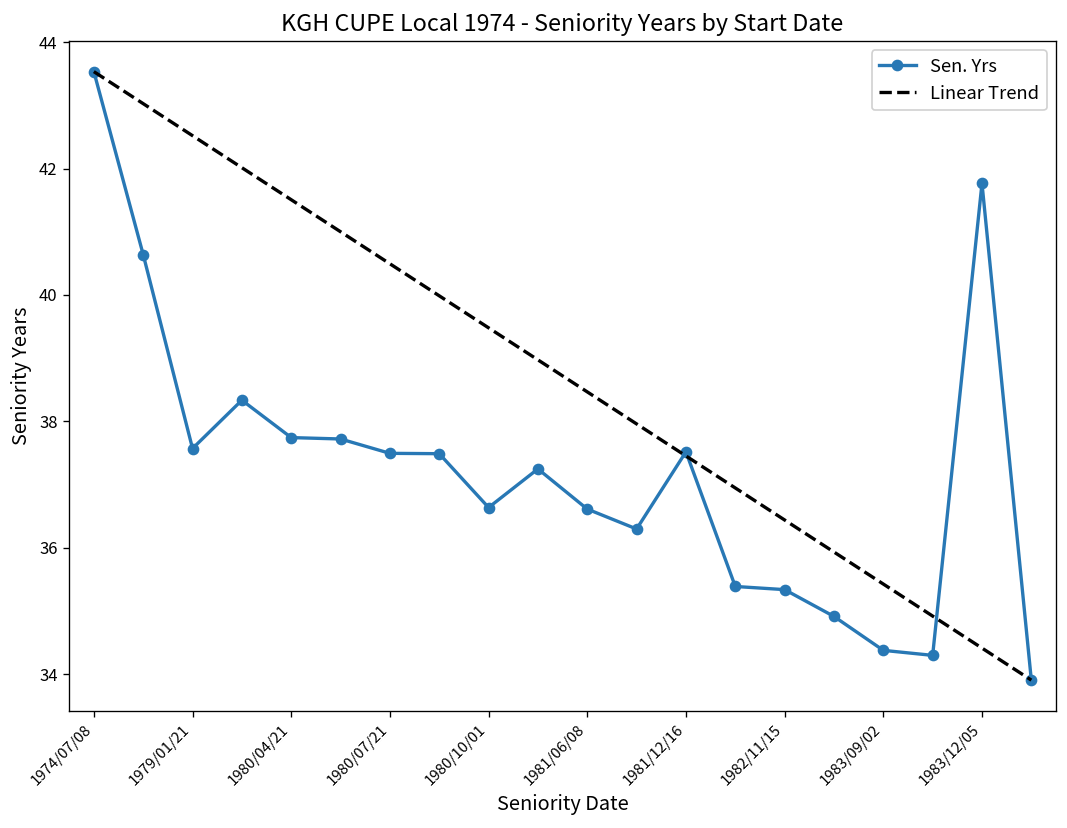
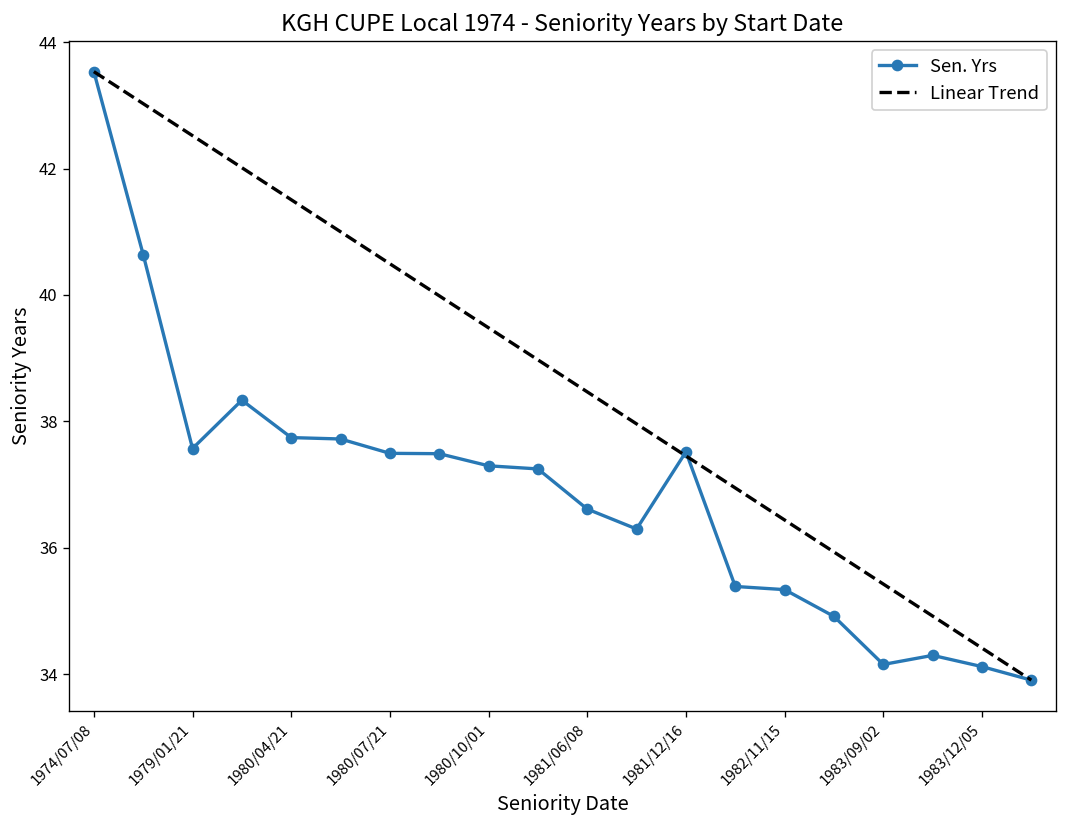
Sen. Yrs, 1980/10/01: 36.6 -> 37.3
Sen. Yrs, 1983/09/02: 34.4 -> 34.2
Sen. Yrs, 1983/12/05: 41.8 -> 34.1
